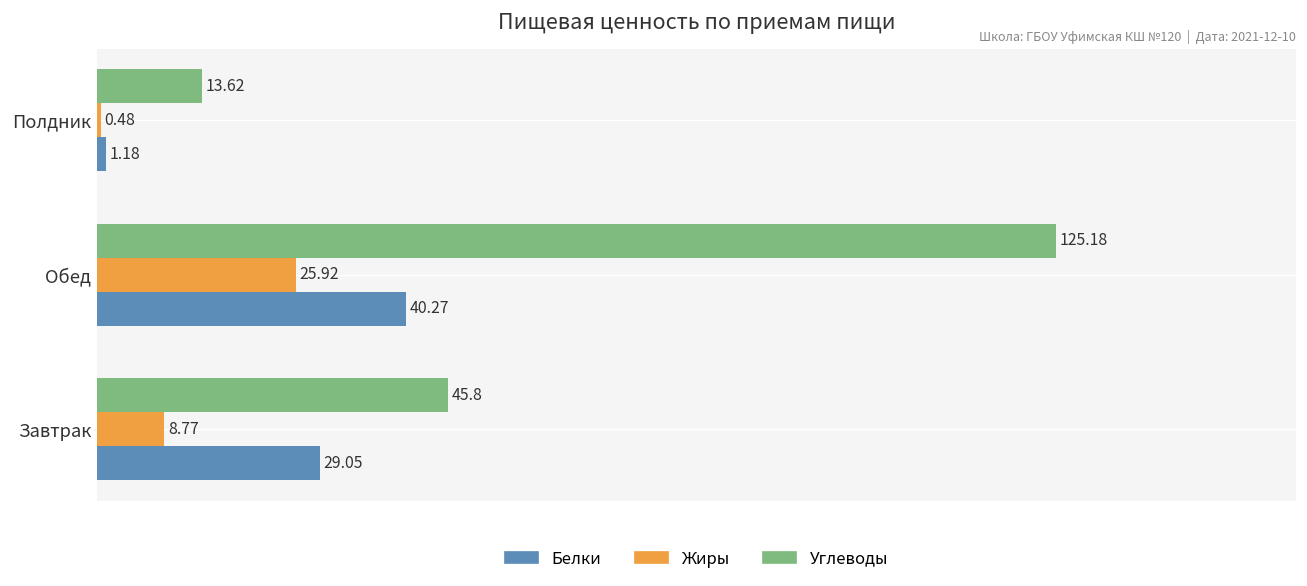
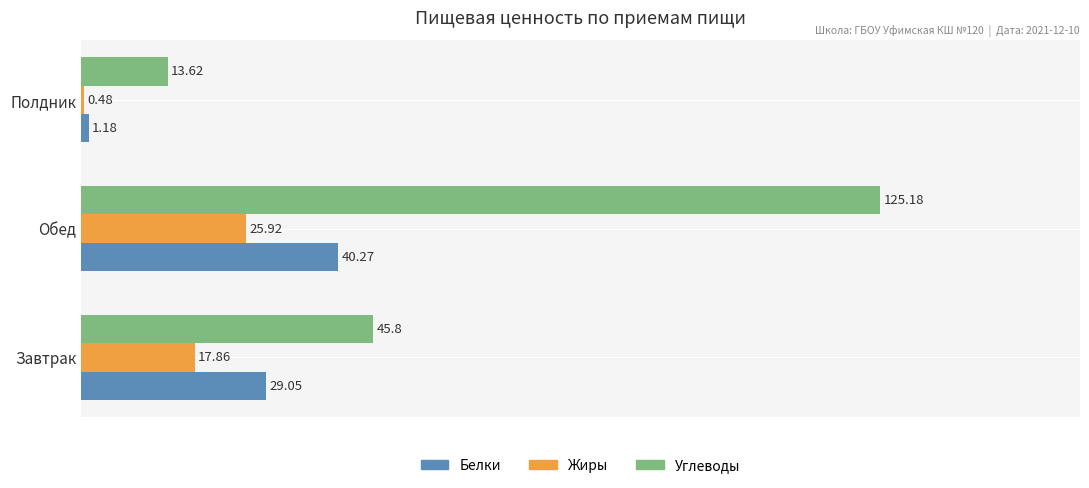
Жиры, Завтрак: 8.77 -> 17.86
